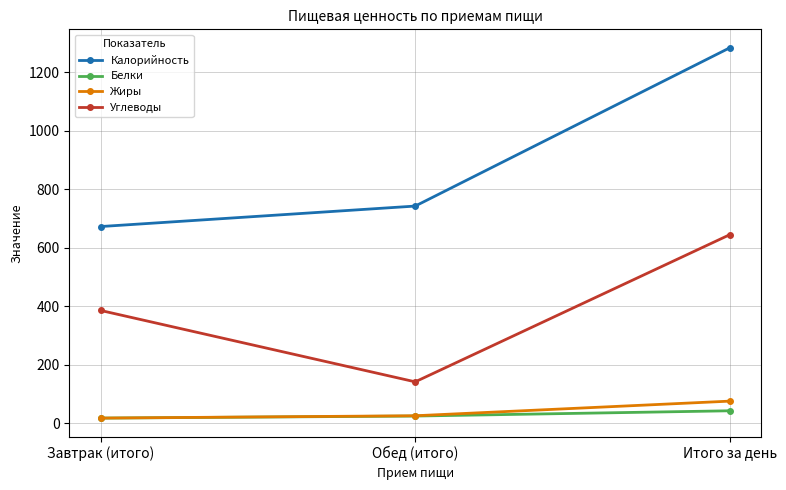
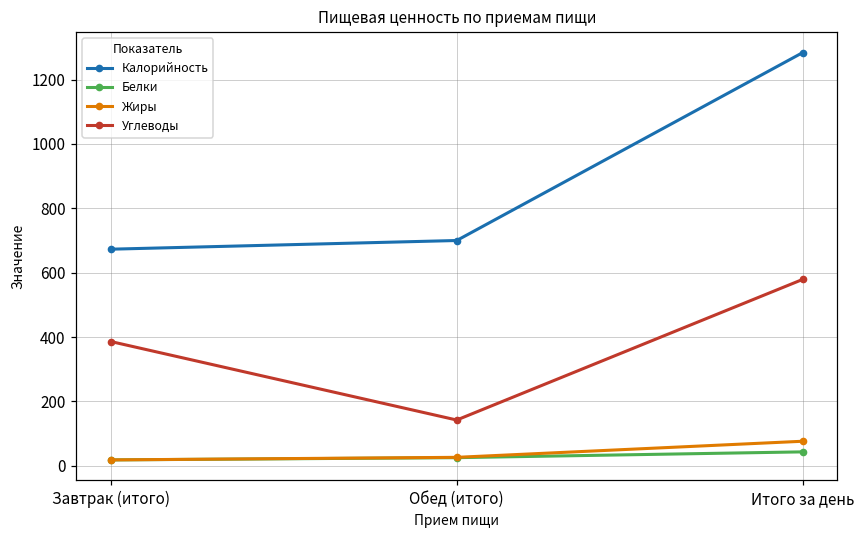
Калорийность, Обед (итого): 740 -> 700
Углеводы, Итого за день: 650 -> 580
